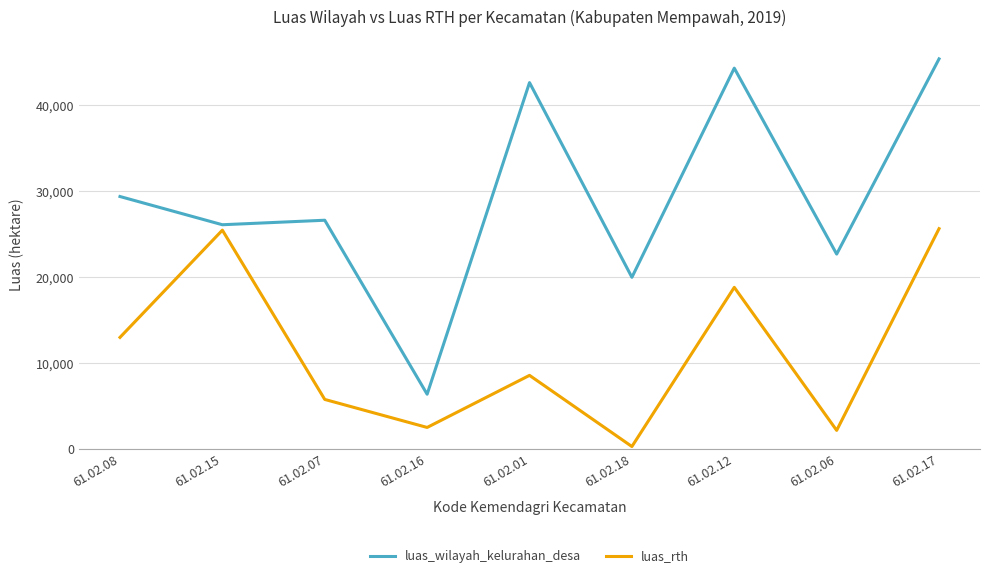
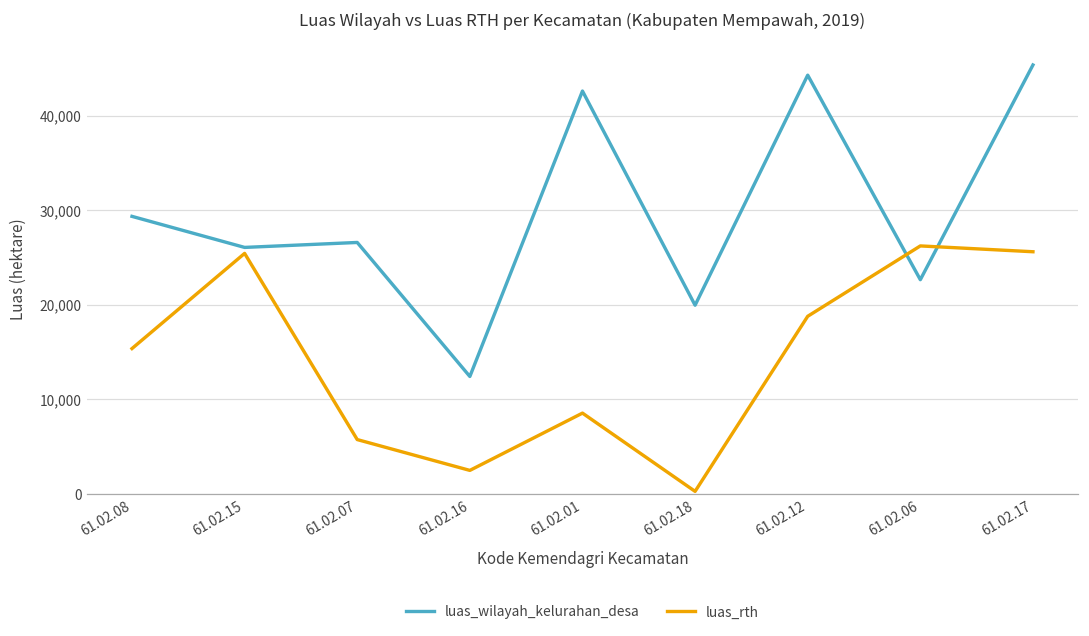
luas_rth, 61.02.08: 13,000 -> 15,000
luas_wilayah_kelurahan_desa, 61.02.16: 6,000 -> 12,000
luas_rth, 61.02.06: 2,000 -> 26,000
